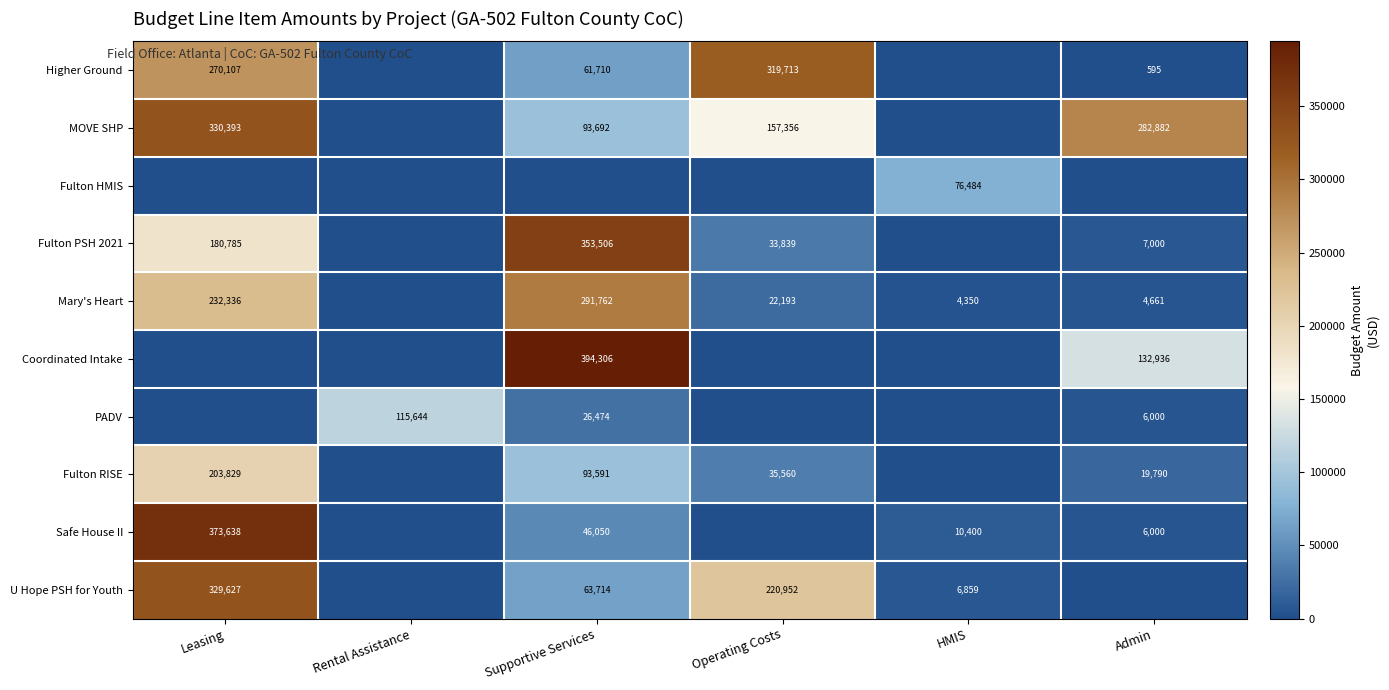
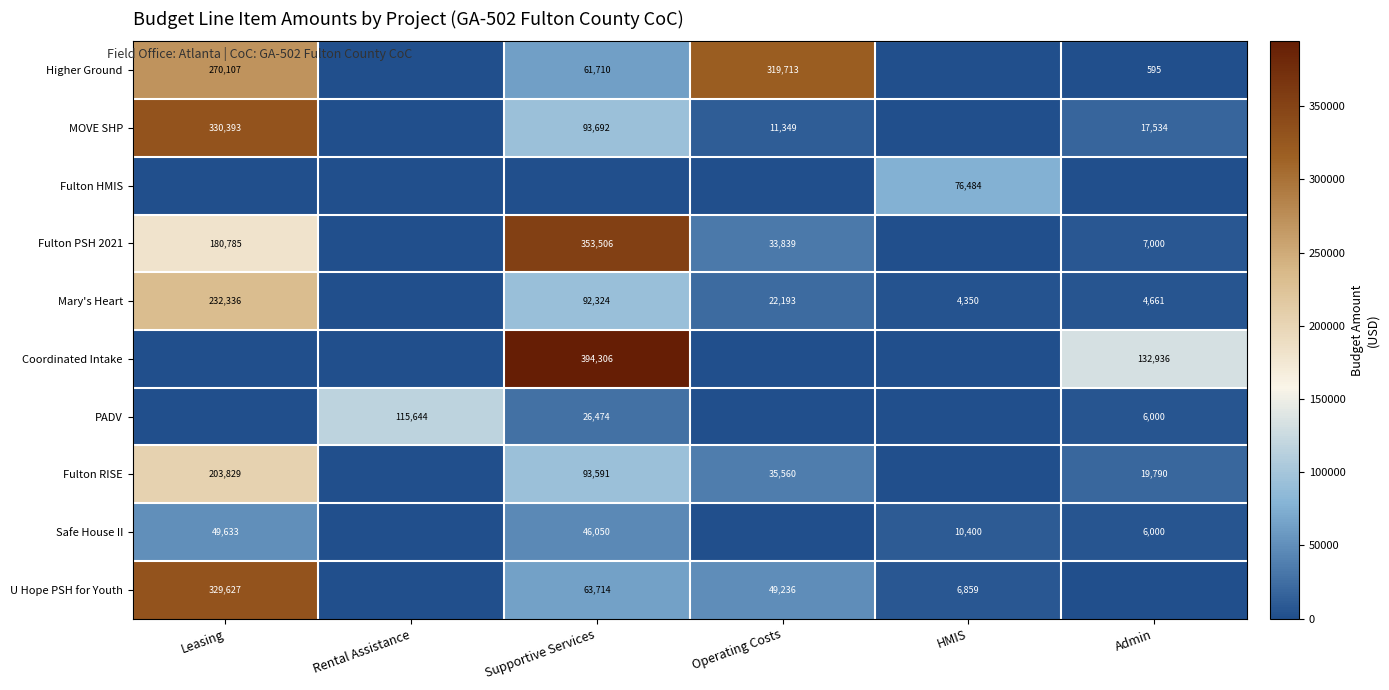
MOVE SHP, Operating Costs: 157,356 -> 11,349
MOVE SHP, Admin: 282,882 -> 17,534
Mary's Heart, Supportive Services: 291,762 -> 92,324
Safe House II, Leasing: 373,638 -> 49,633
U Hope PSH for Youth, Operating Costs: 220,952 -> 49,236
